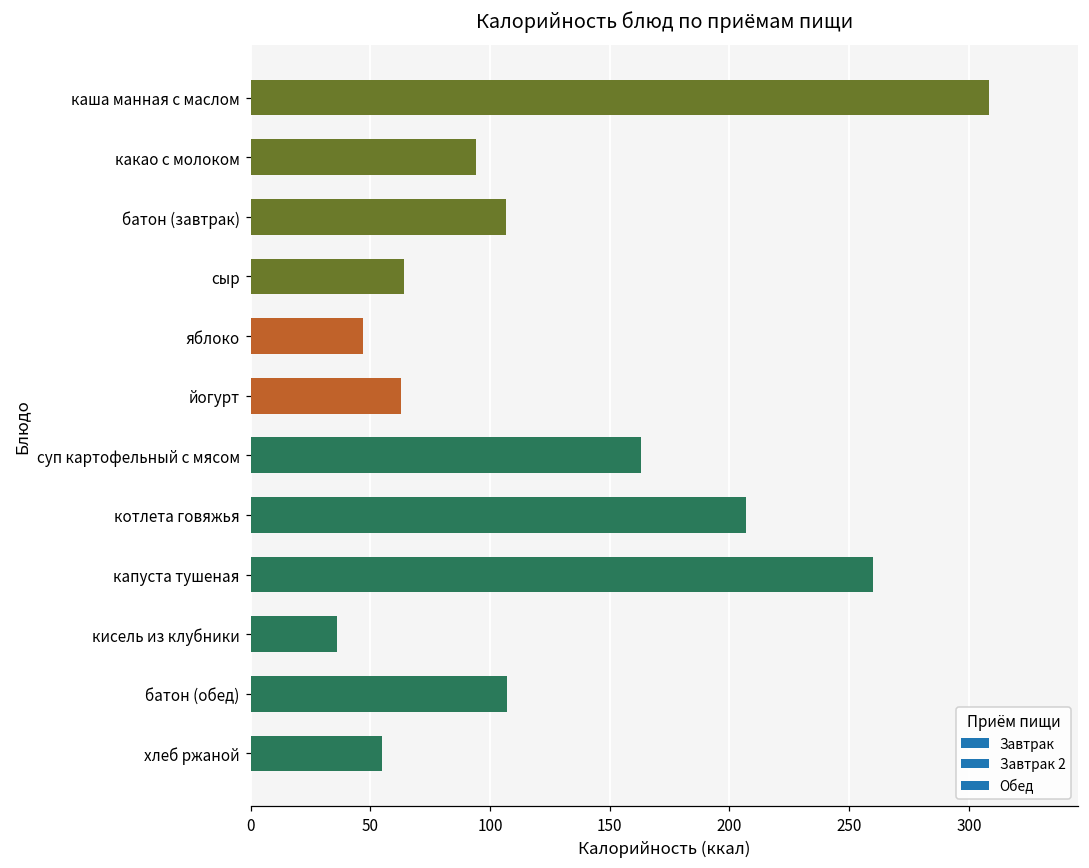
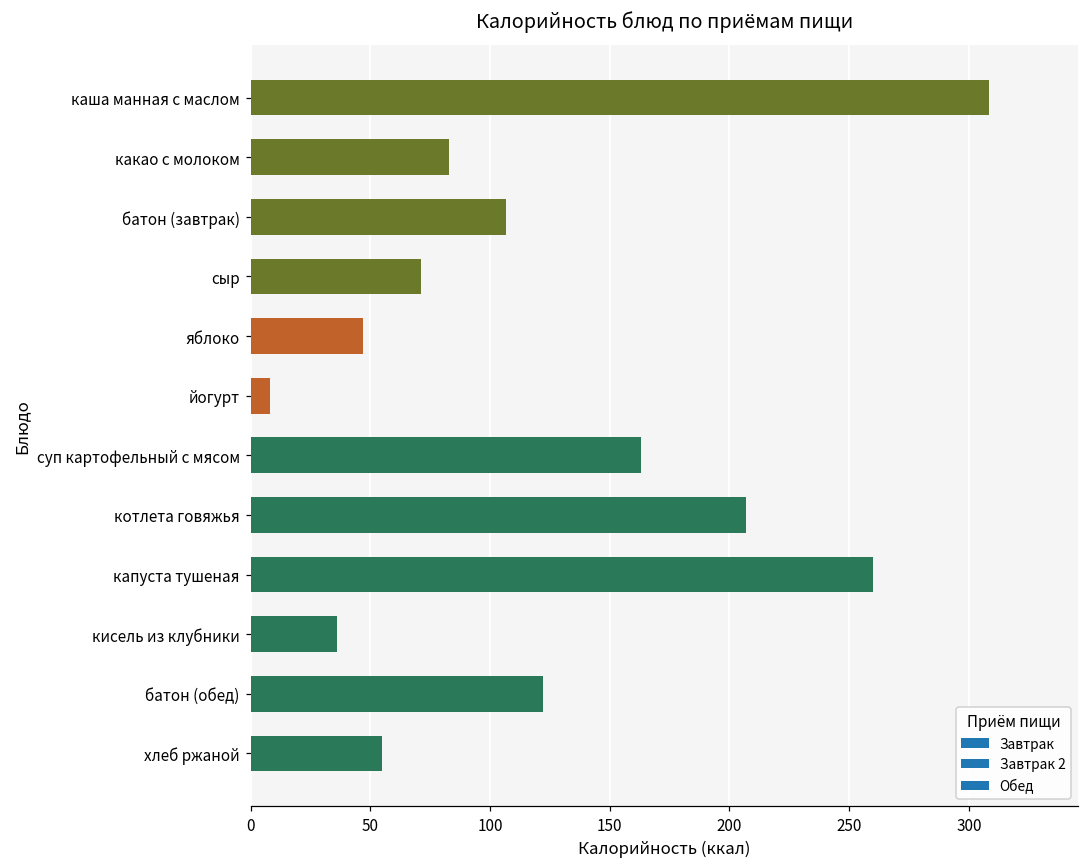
какао с молоком: 94 -> 83
сыр: 64 -> 71
йогурт: 63 -> 8
батон (обед): 107 -> 122
